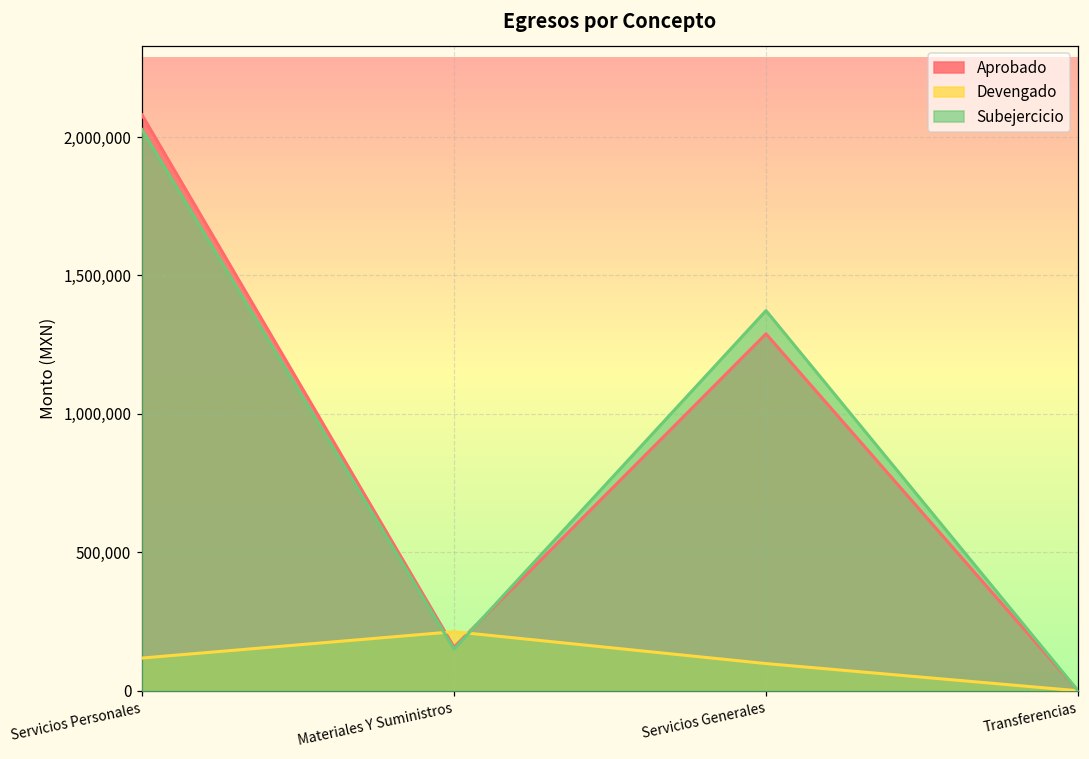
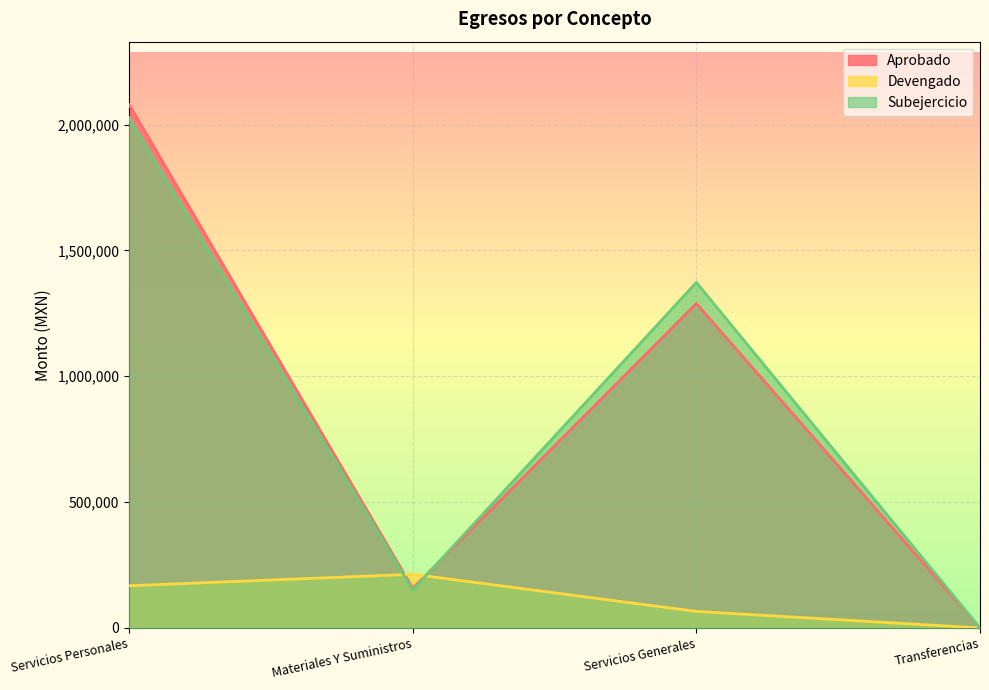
Devengado, Servicios Personales: 120,000 -> 170,000
Devengado, Servicios Generales: 100,000 -> 70,000
